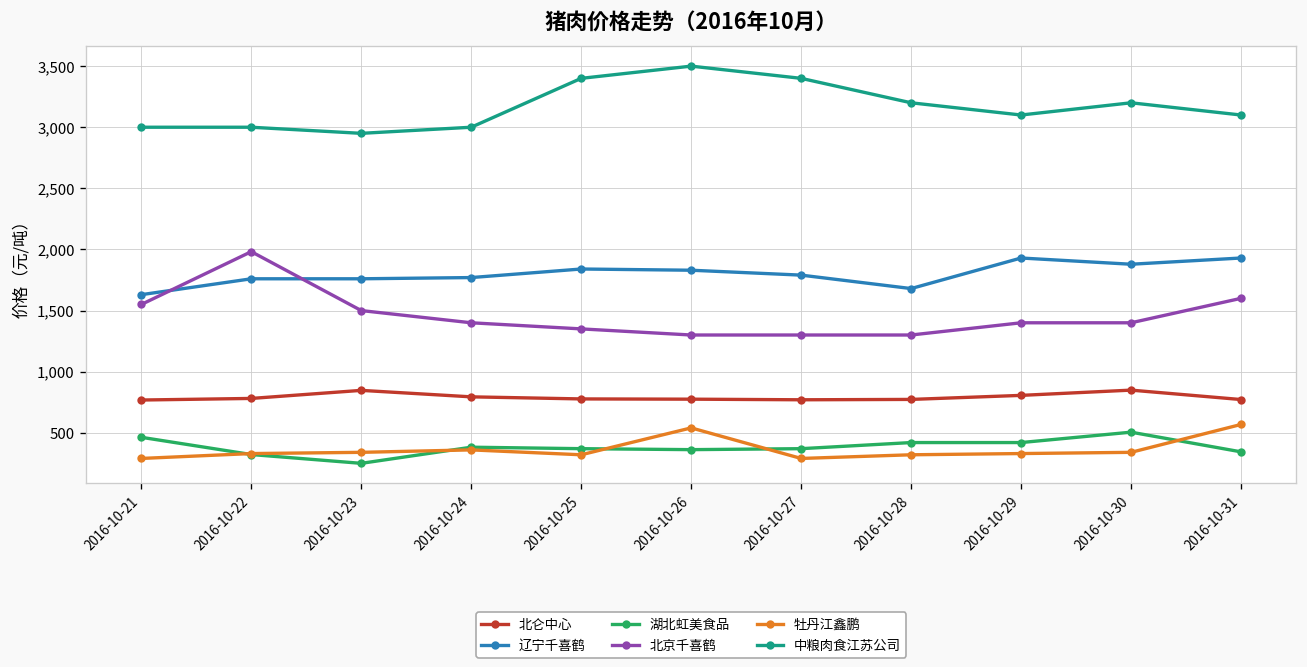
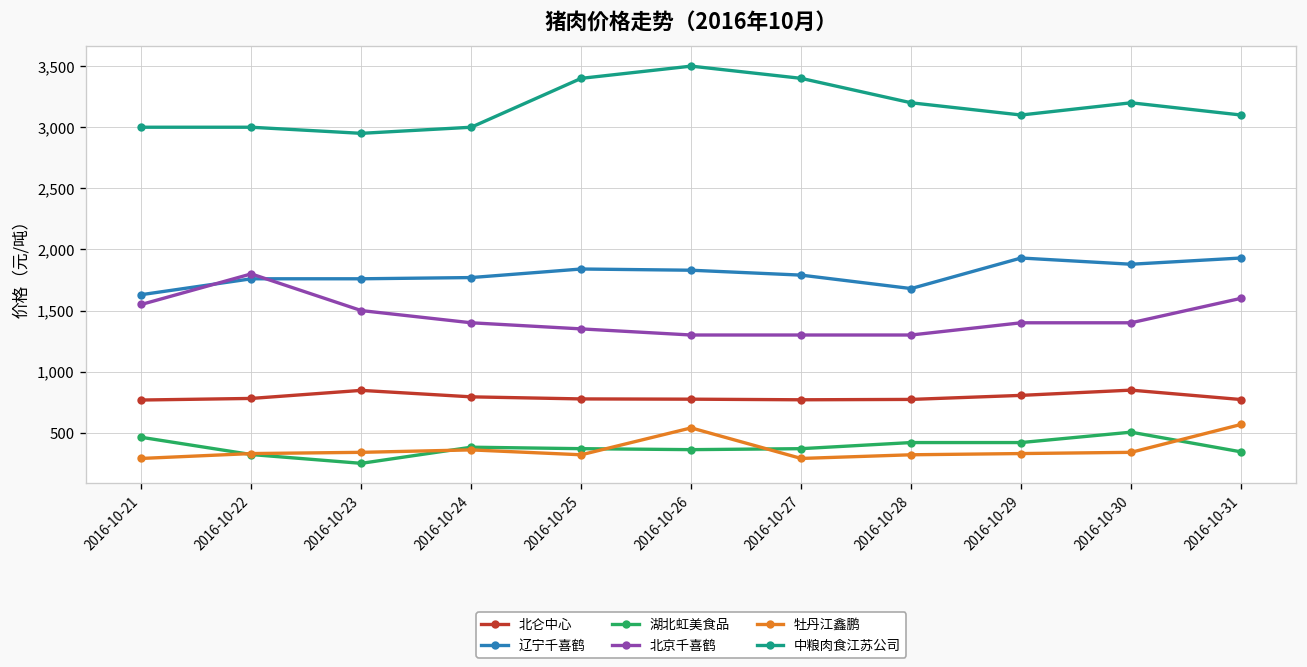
北京千喜鹤, 2016-10-22: 1,980 -> 1,800
